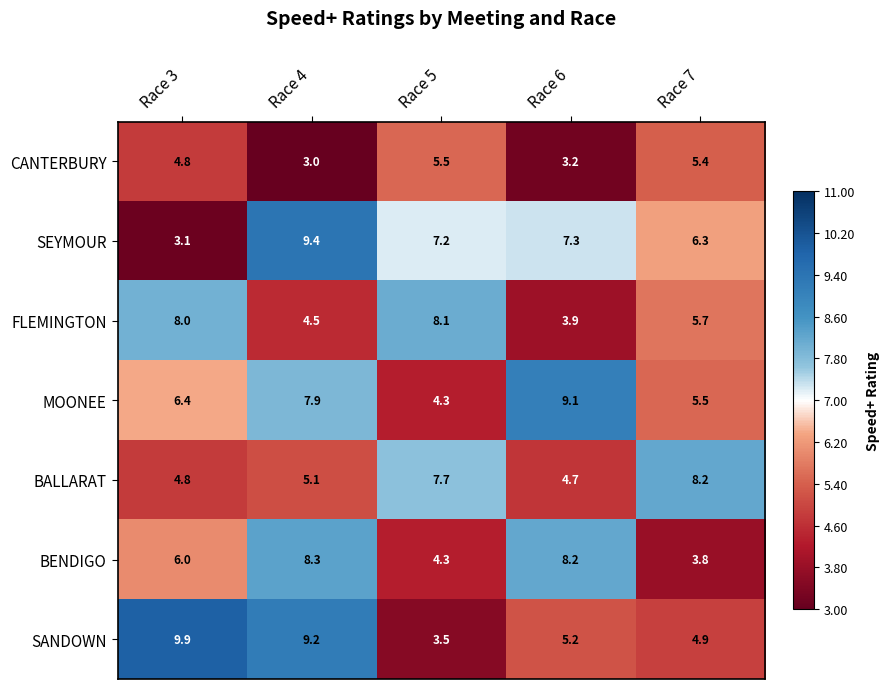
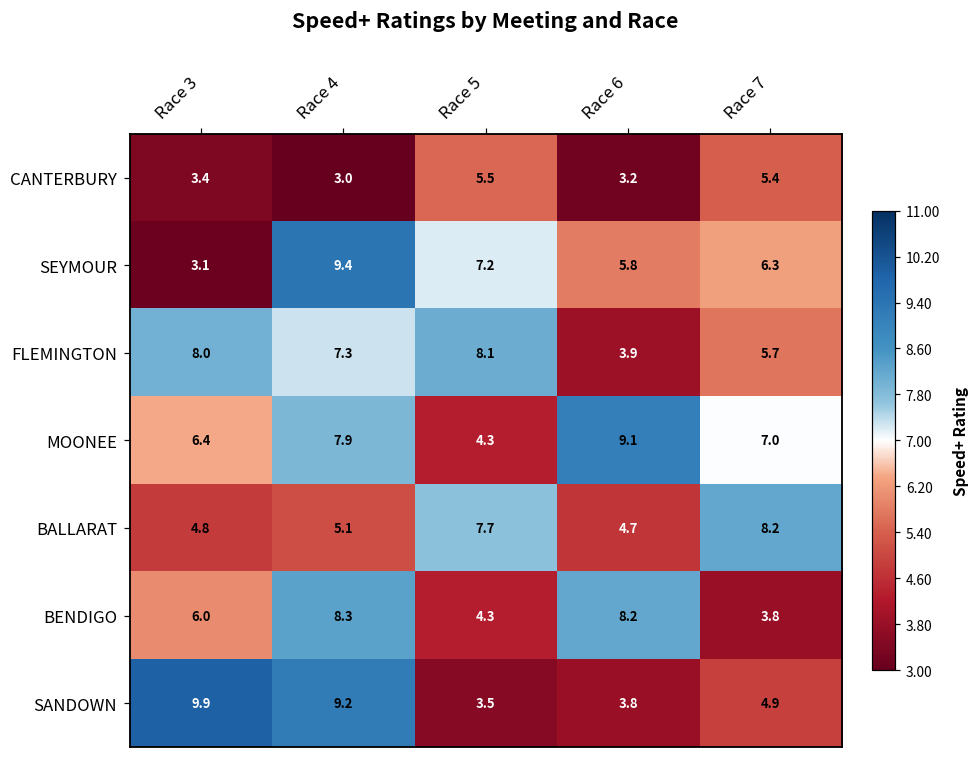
CANTERBURY, Race 3: 4.8 -> 3.4
SEYMOUR, Race 6: 7.3 -> 5.8
FLEMINGTON, Race 4: 4.5 -> 7.3
MOONEE, Race 7: 5.5 -> 7.0
SANDOWN, Race 6: 5.2 -> 3.8
